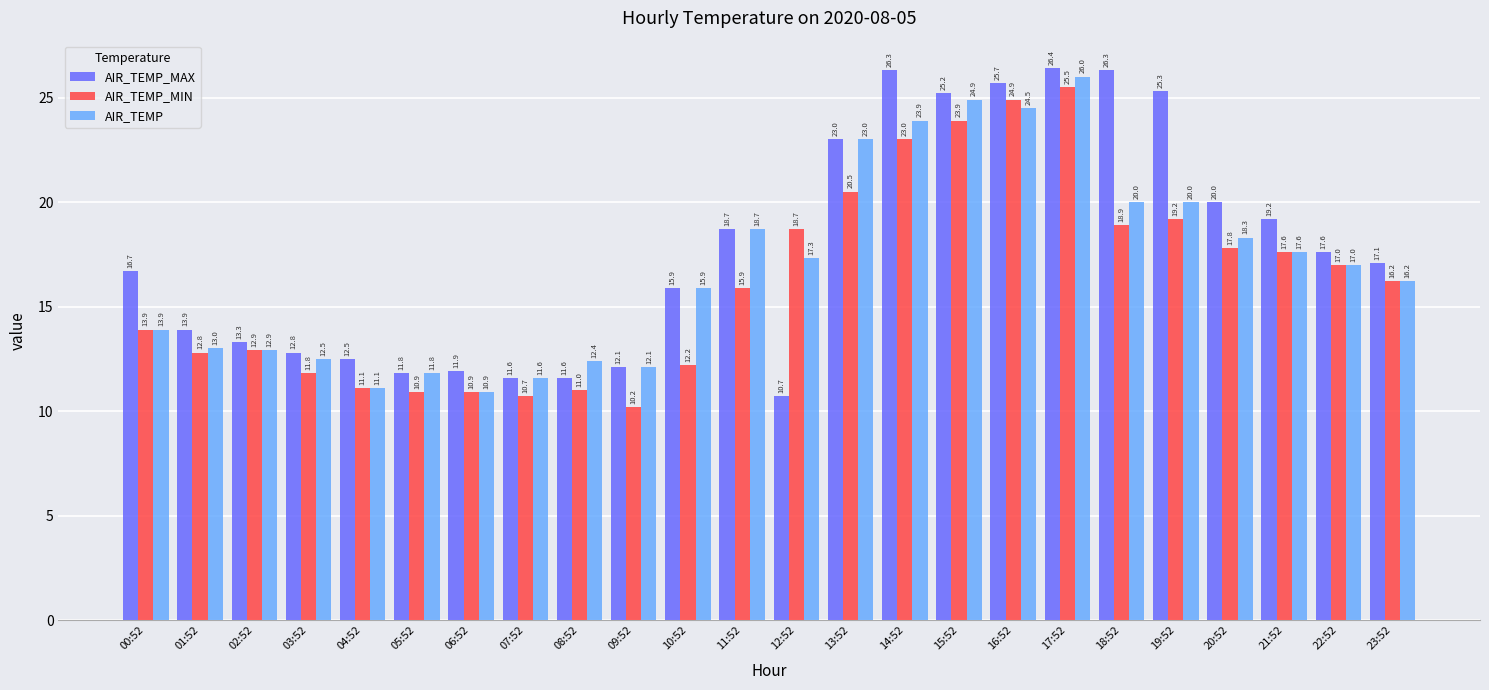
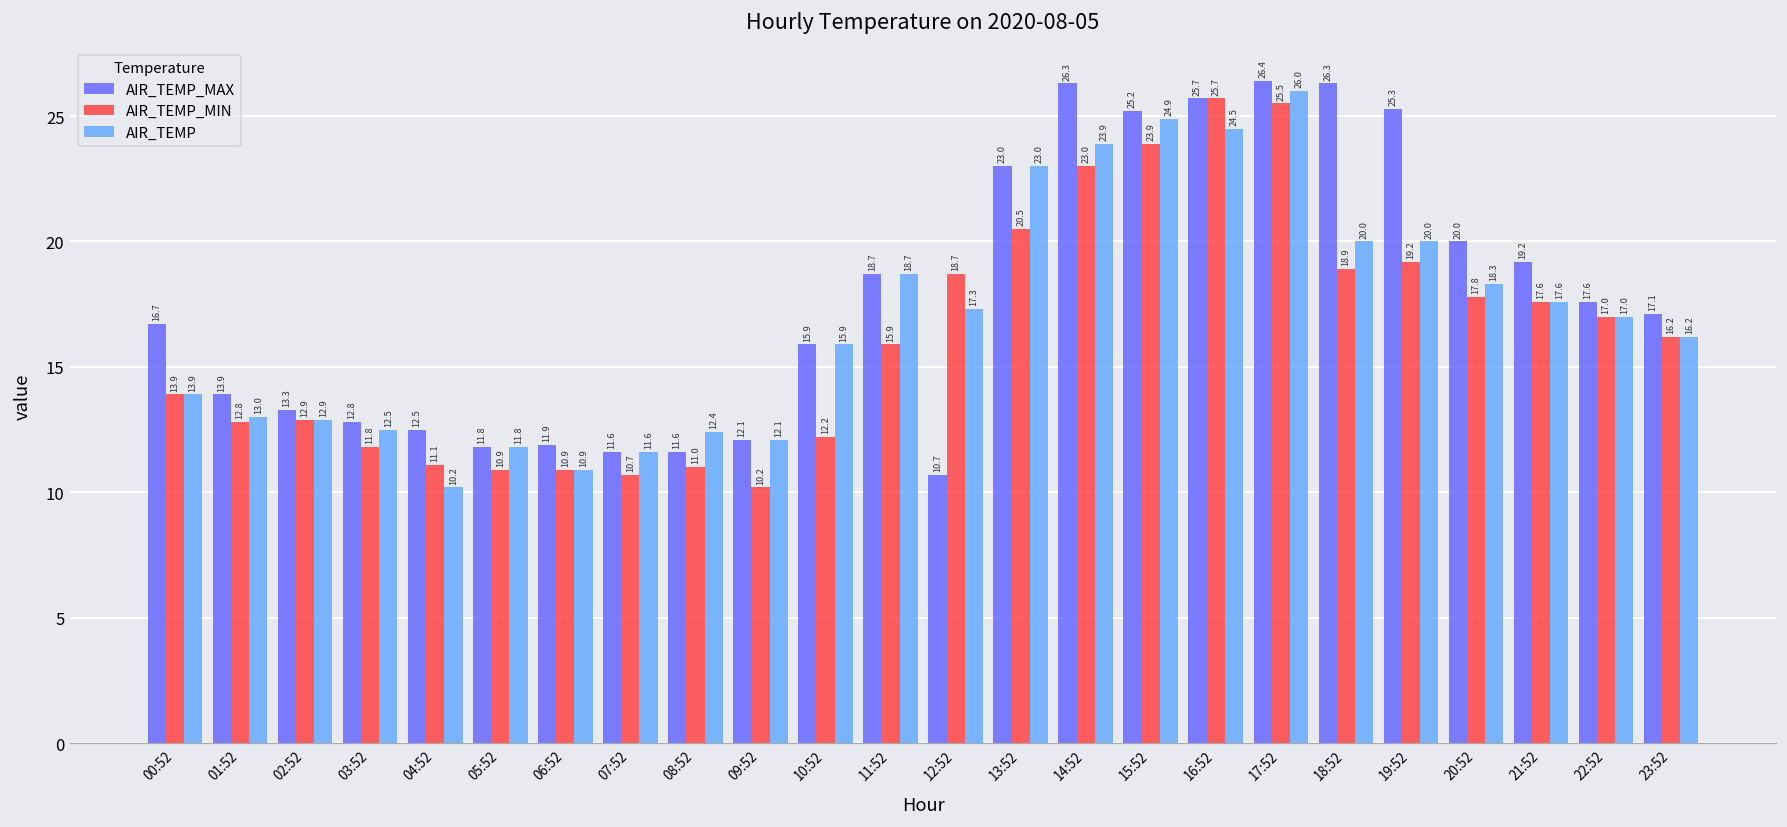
AIR_TEMP, 04:52: 11.1 -> 10.2
AIR_TEMP_MIN, 16:52: 24.9 -> 25.7
